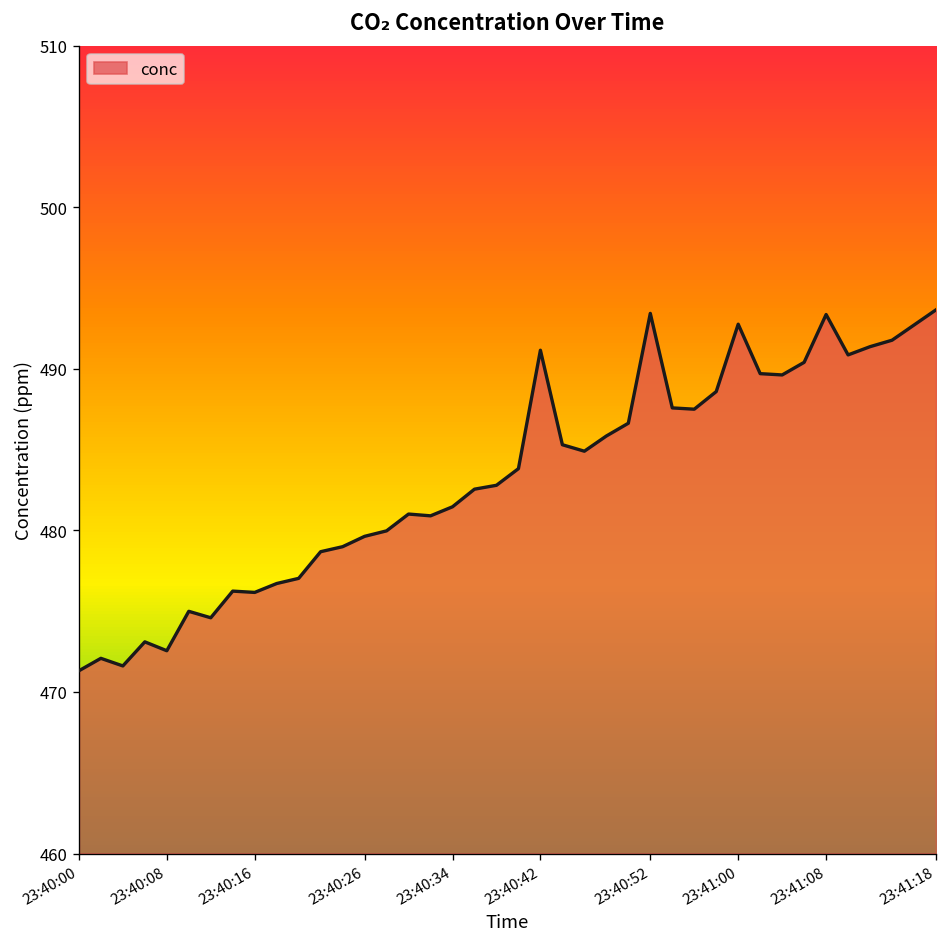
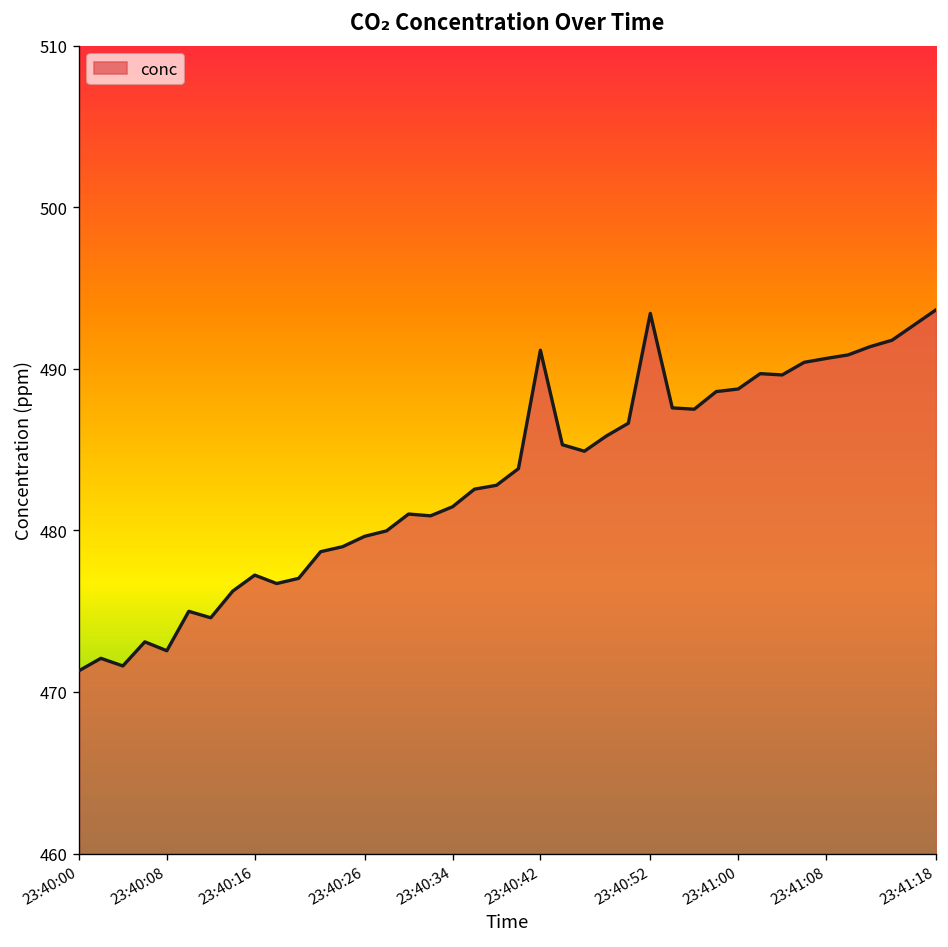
23:40:16: 476.2 -> 477.2
23:41:00: 492.8 -> 488.8
23:41:08: 493.4 -> 490.6
